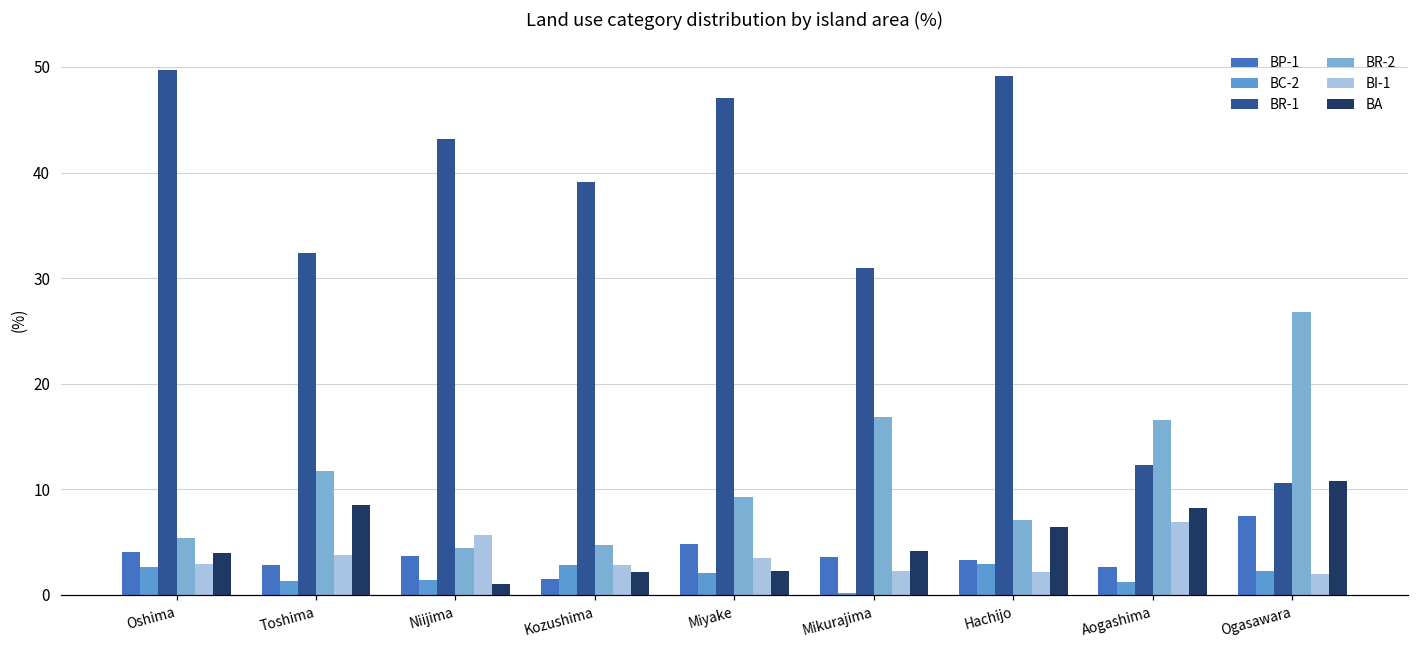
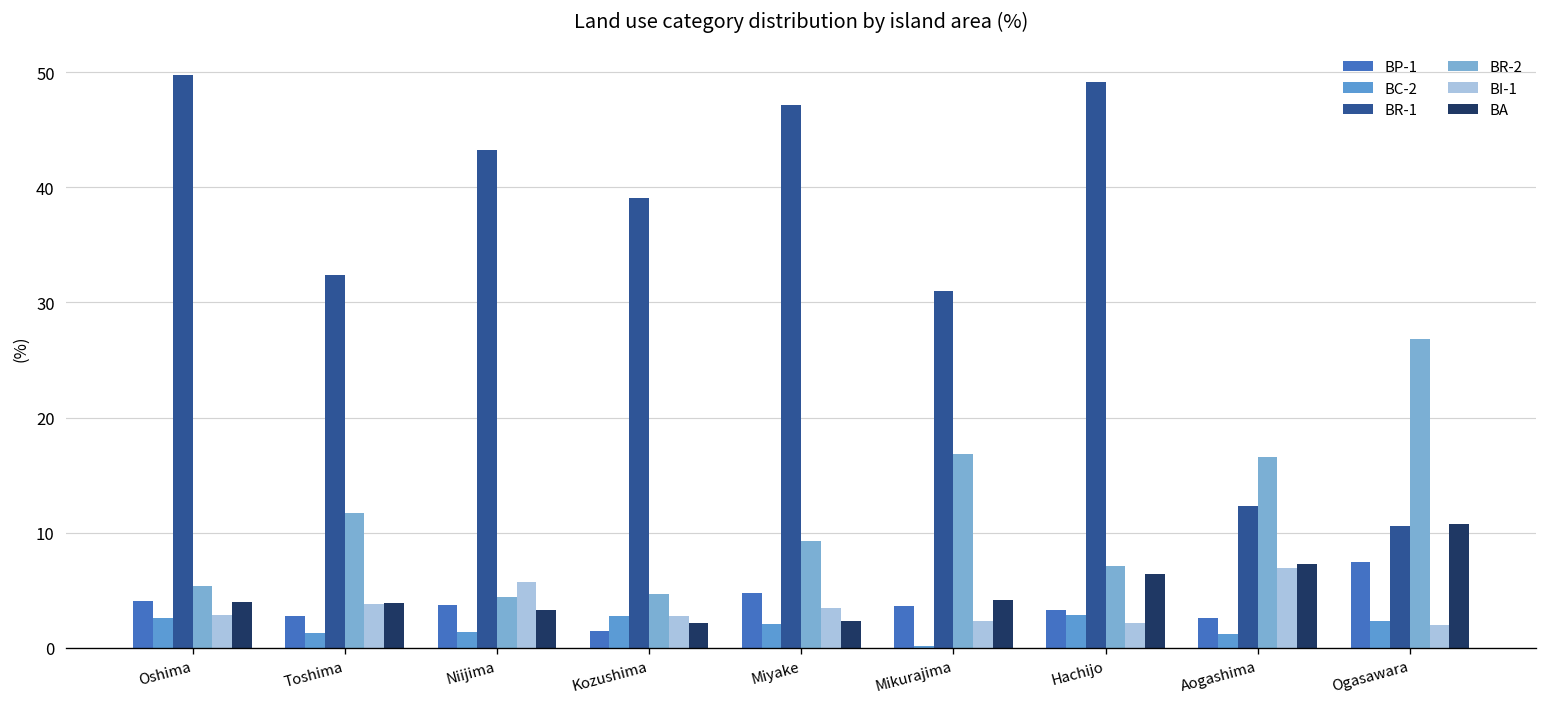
BA, Toshima: 9 -> 4
BA, Niijima: 1 -> 3
BA, Aogashima: 8 -> 7
